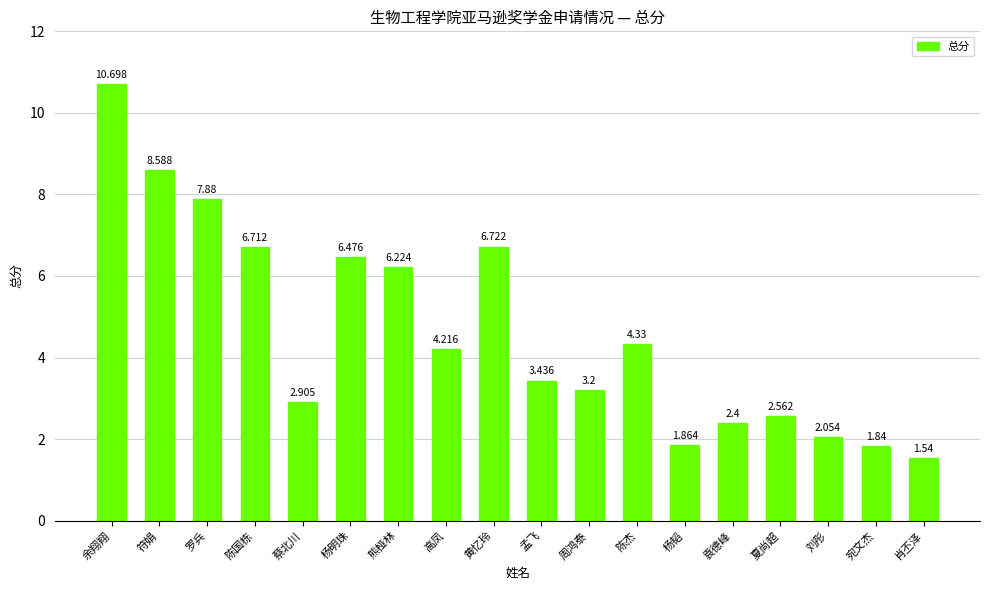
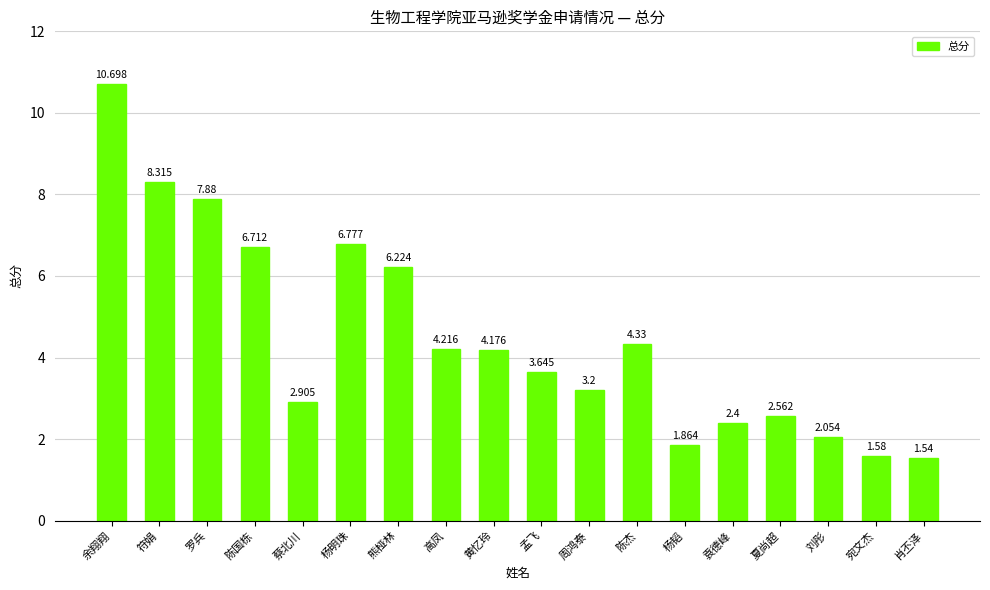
符娟: 8.588 -> 8.315
杨明珠: 6.476 -> 6.777
黄忆玲: 6.722 -> 4.176
孟飞: 3.436 -> 3.645
宛文杰: 1.84 -> 1.58
